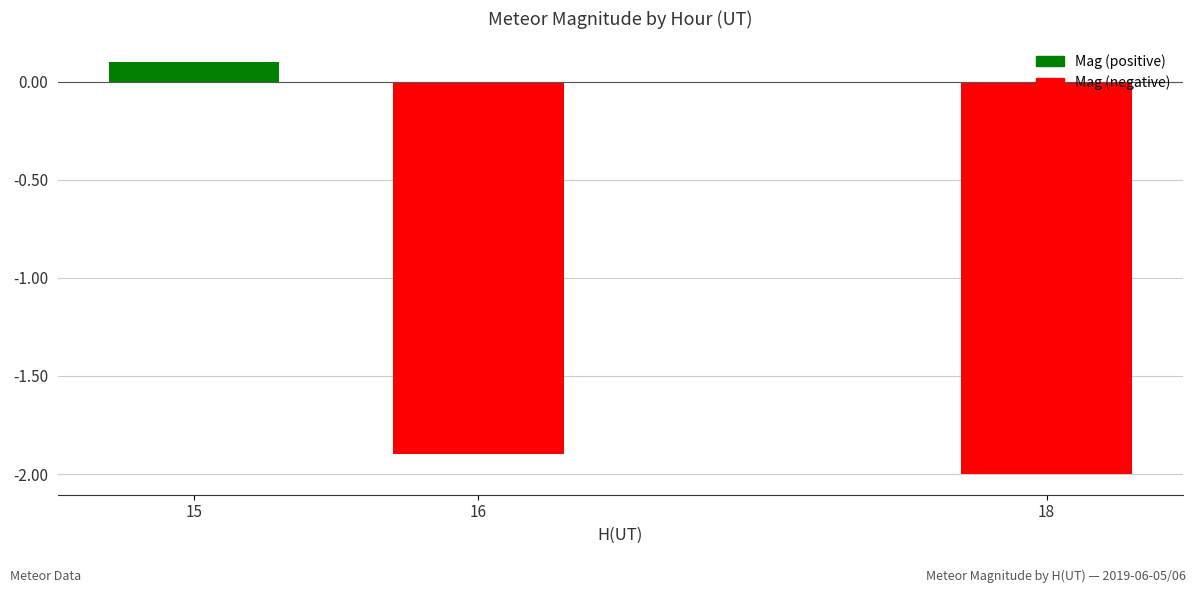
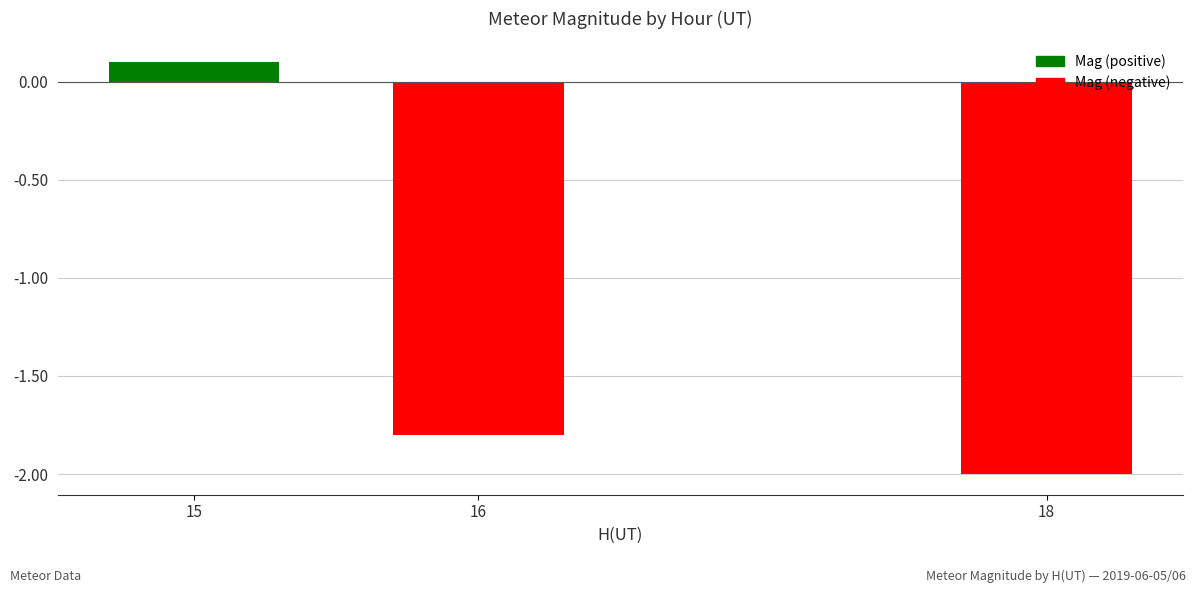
16: -1.9 -> -1.8
